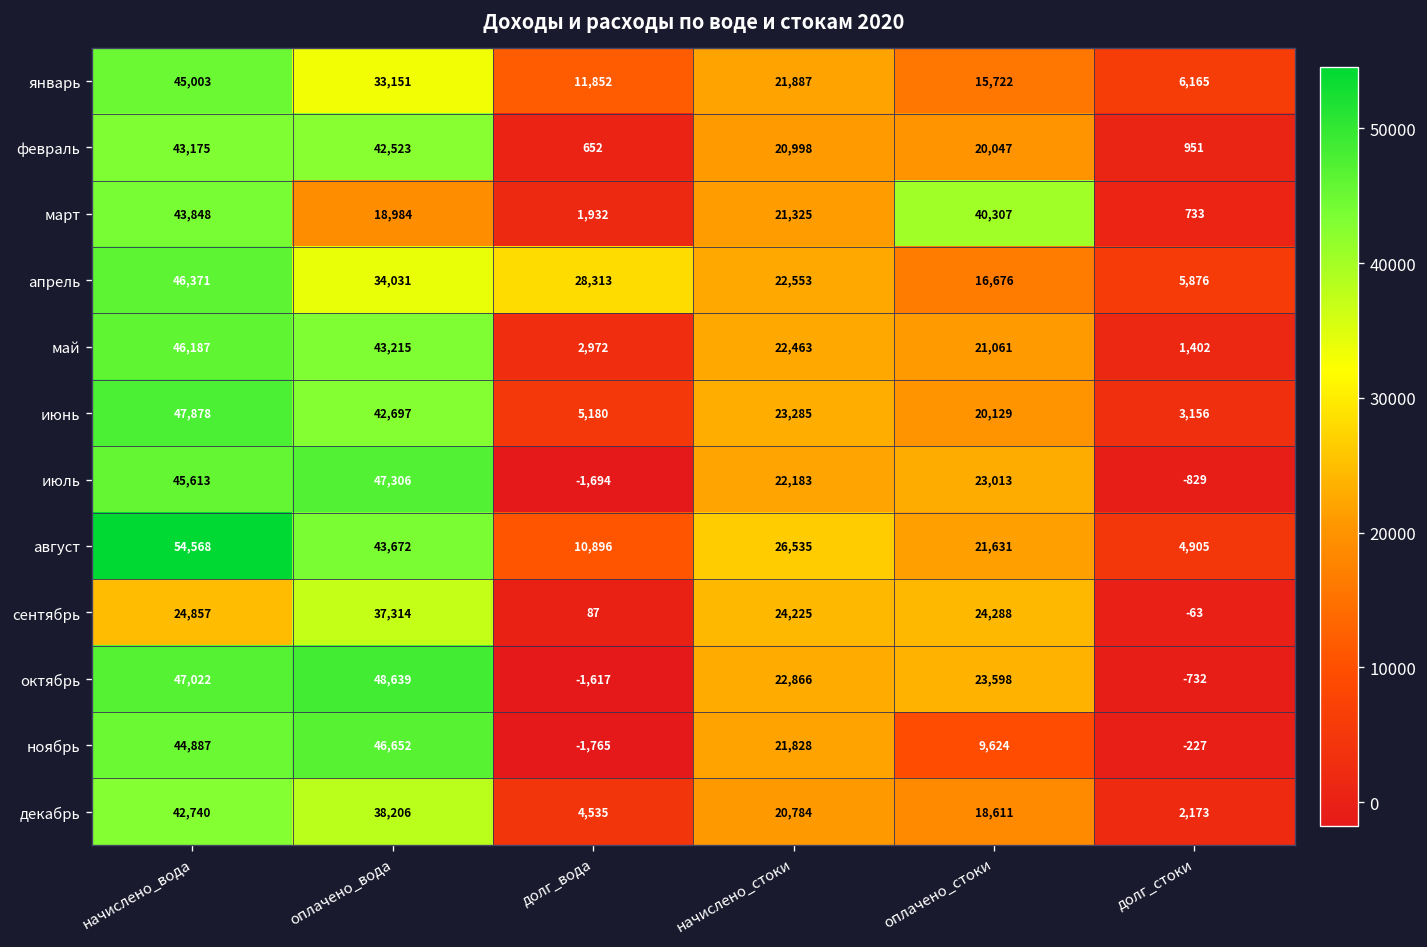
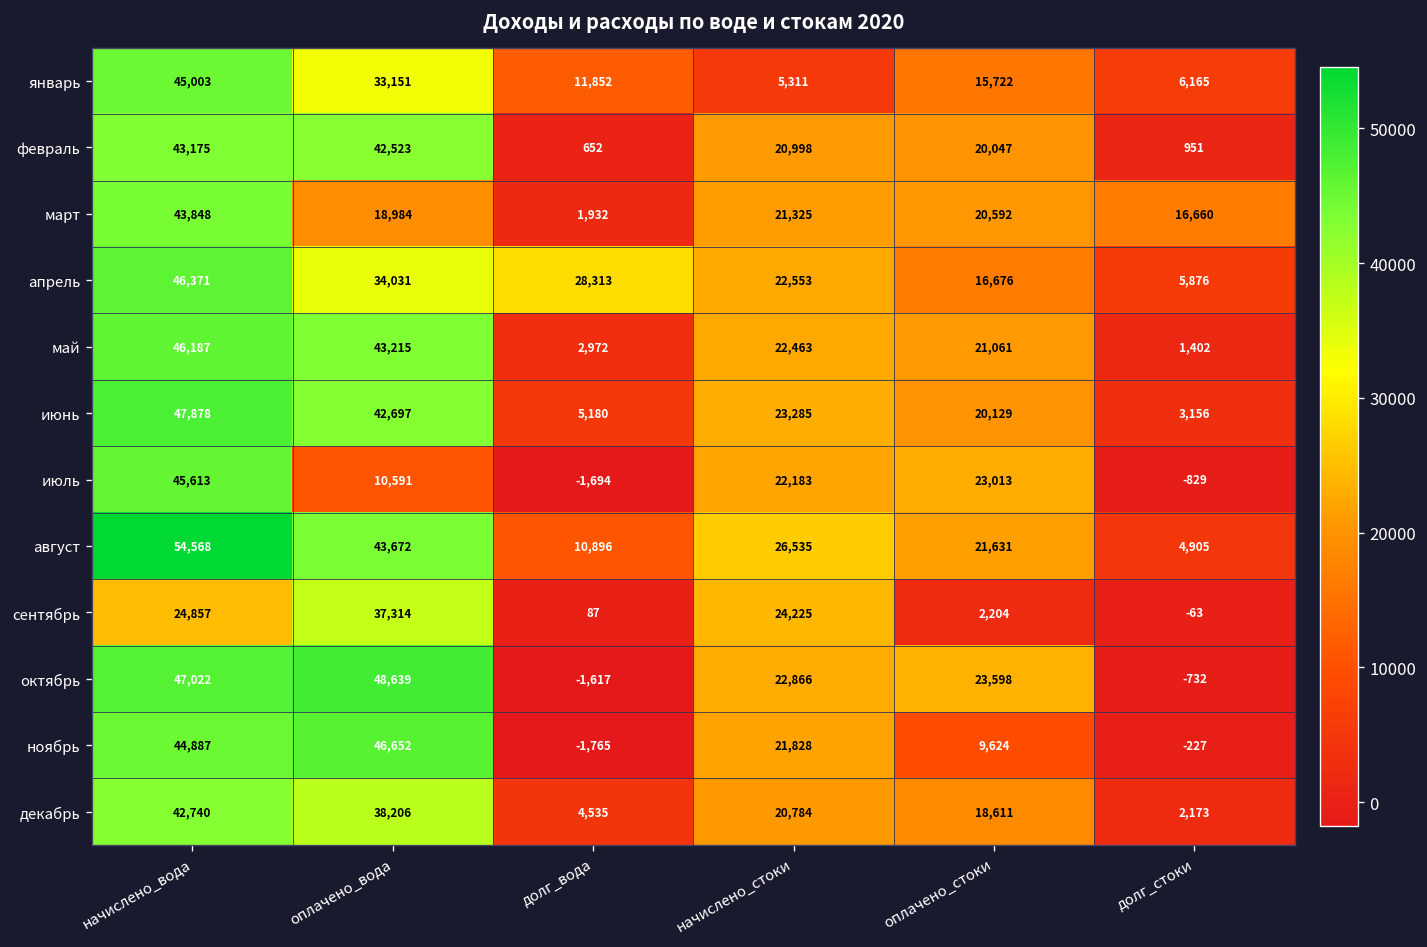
январь, начислено_стоки: 21,887 -> 5,311
март, оплачено_стоки: 40,307 -> 20,592
март, долг_стоки: 733 -> 16,660
июль, оплачено_вода: 47,306 -> 10,591
сентябрь, оплачено_стоки: 24,288 -> 2,204
